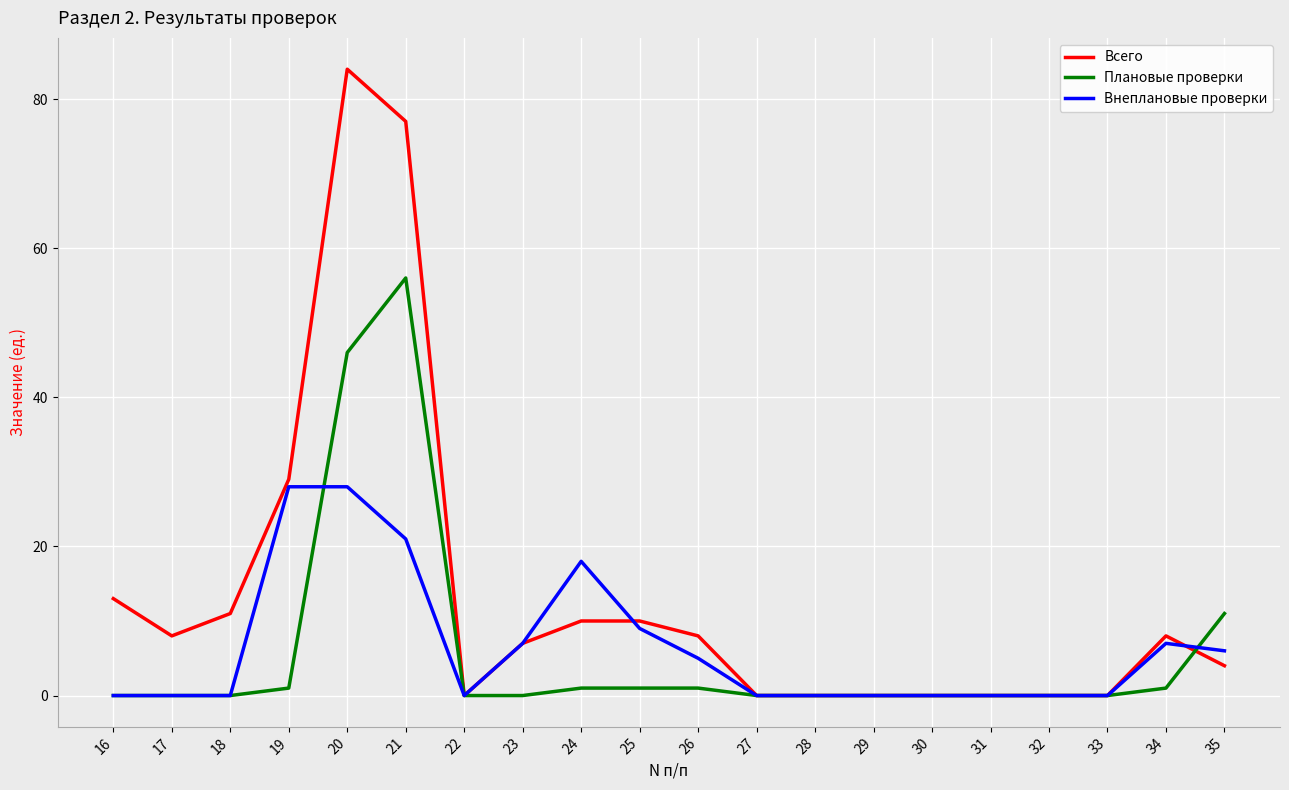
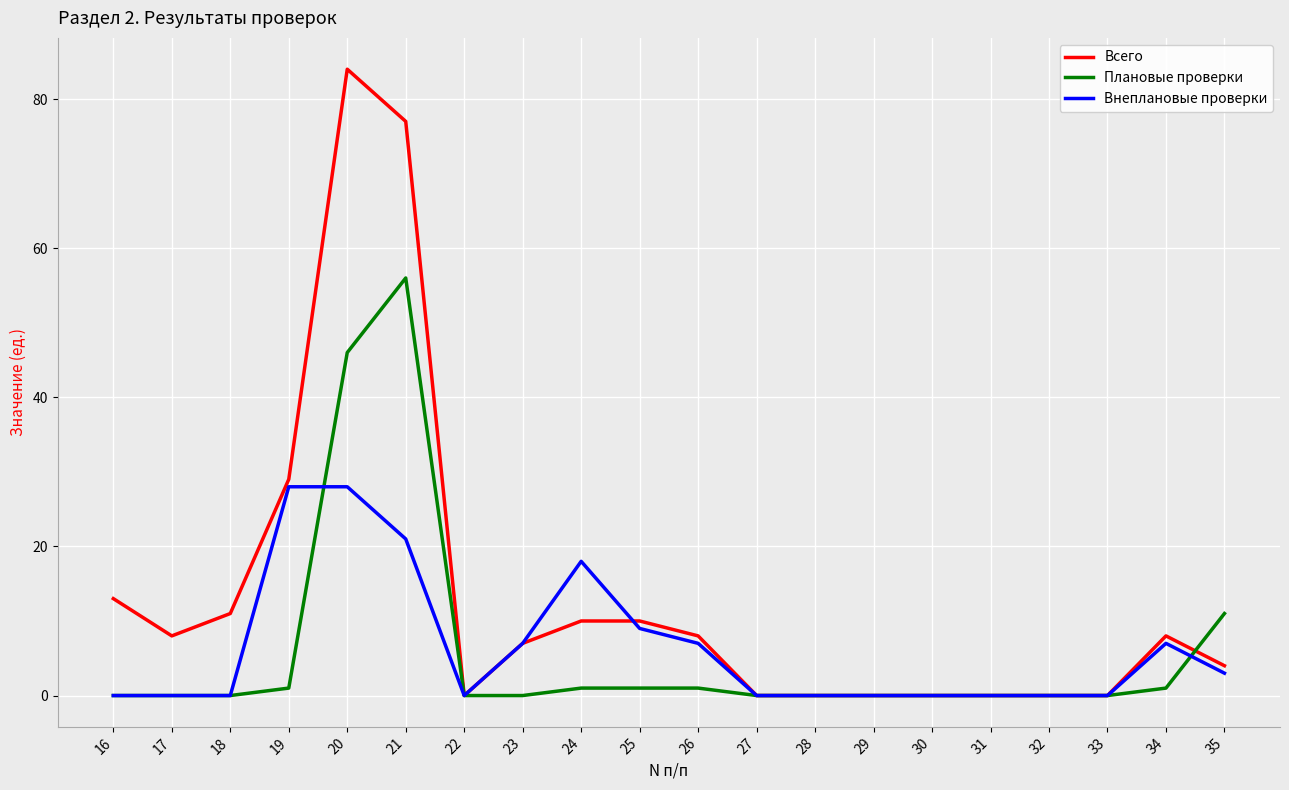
Внеплановые проверки, 26: 5 -> 7
Внеплановые проверки, 35: 6 -> 3
